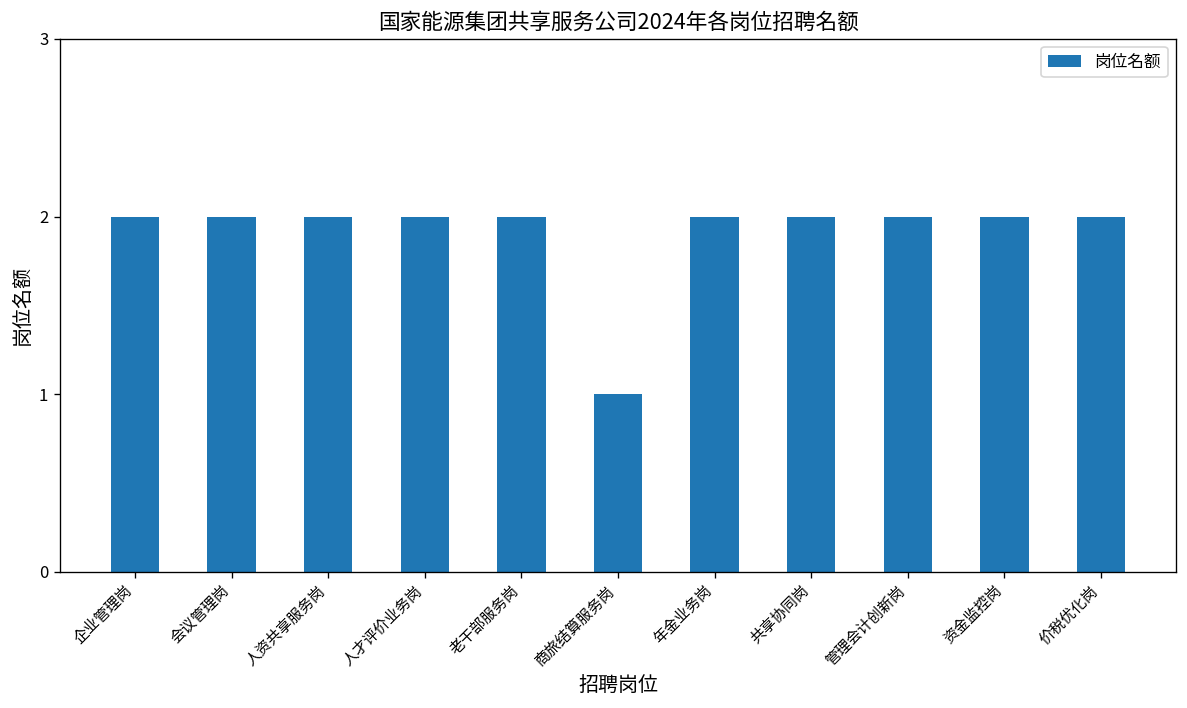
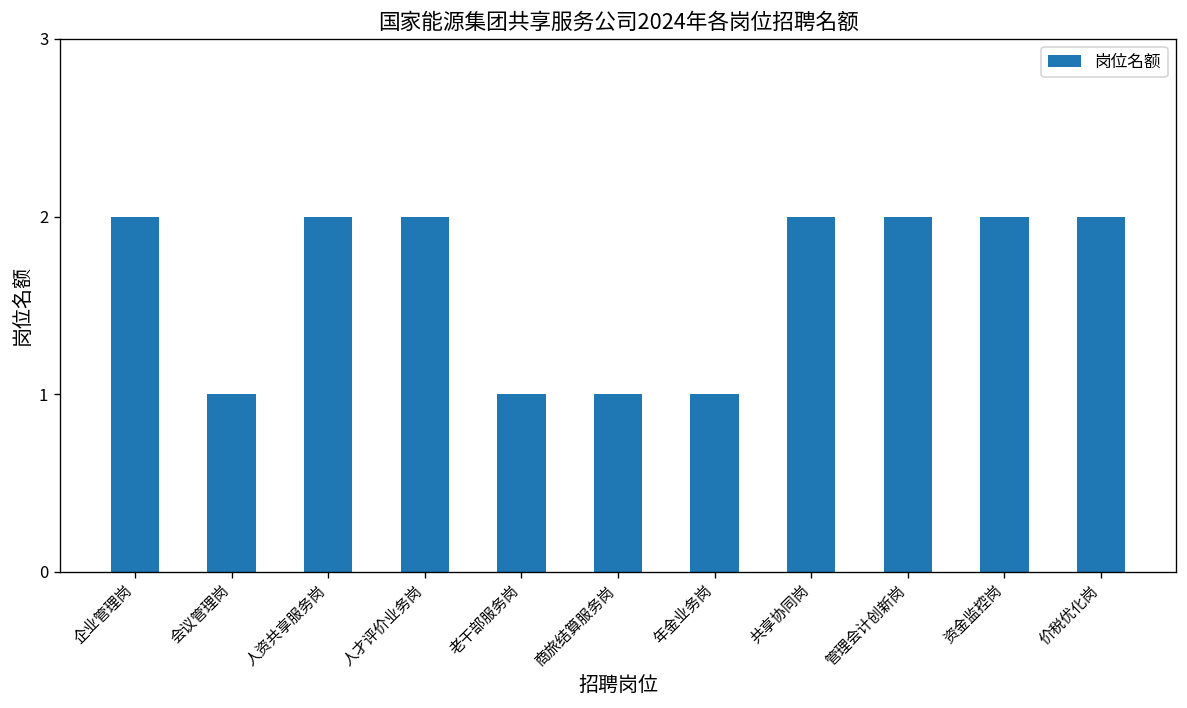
会议管理岗: 2 -> 1
老干部服务岗: 2 -> 1
年金业务岗: 2 -> 1
